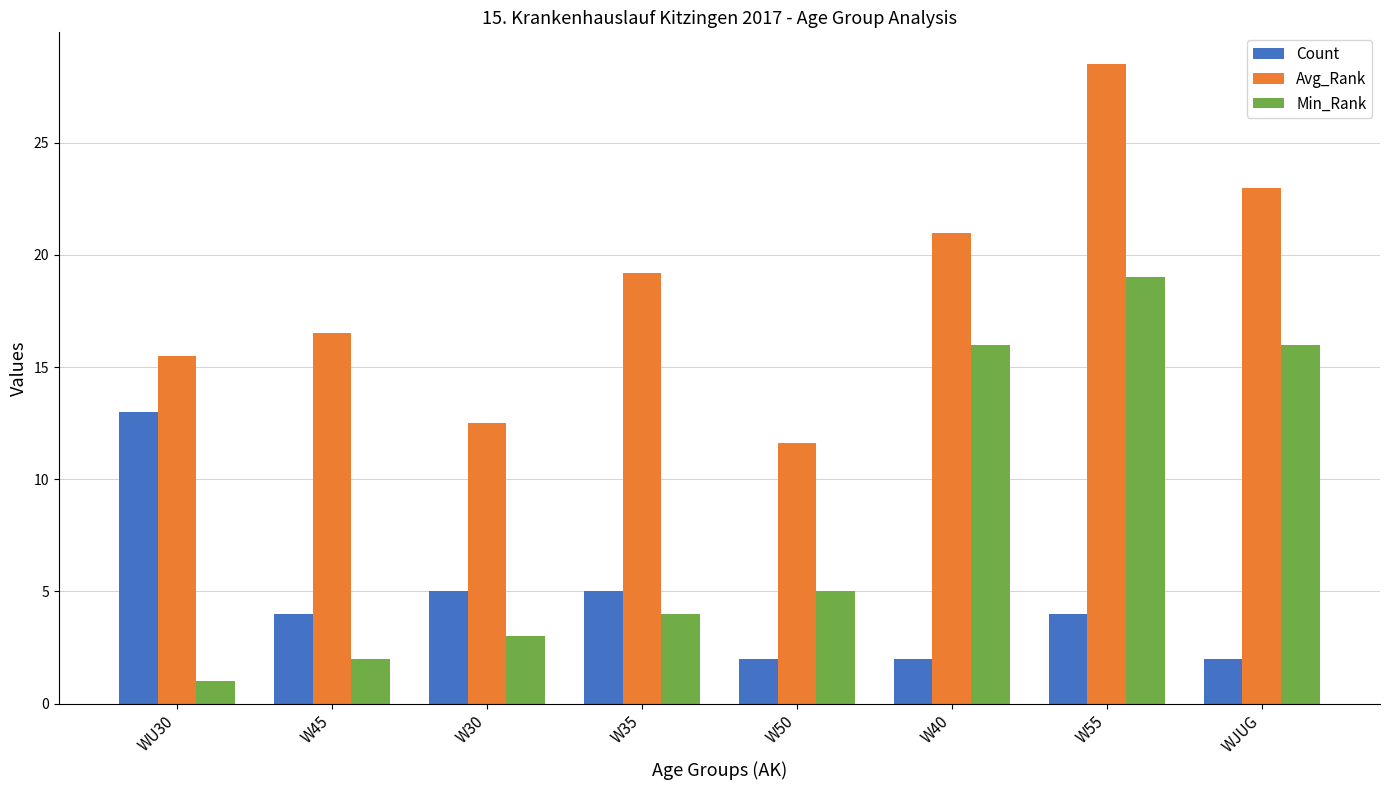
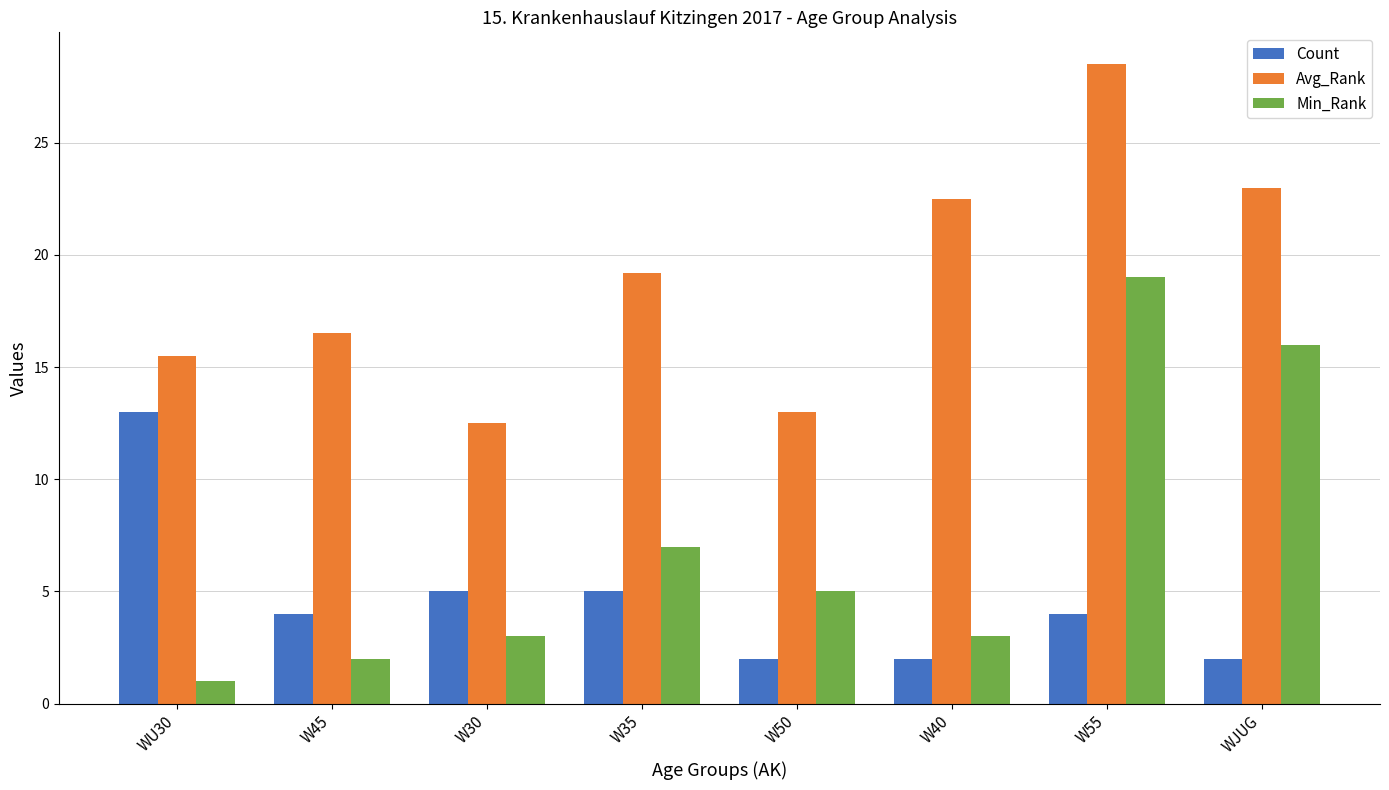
Min_Rank, W35: 4 -> 7
Avg_Rank, W50: 11.6 -> 13.0
Avg_Rank, W40: 21.0 -> 22.5
Min_Rank, W40: 16 -> 3
